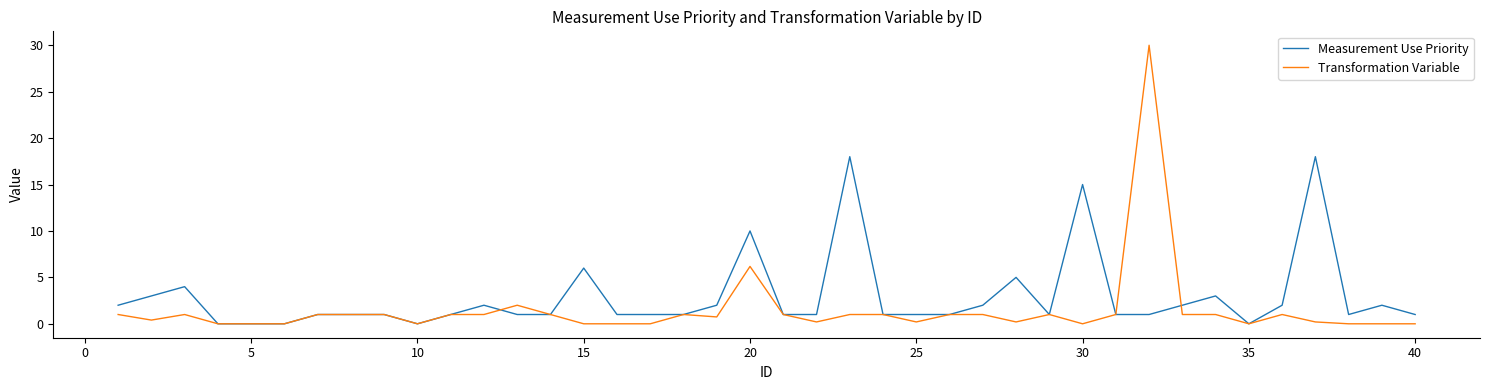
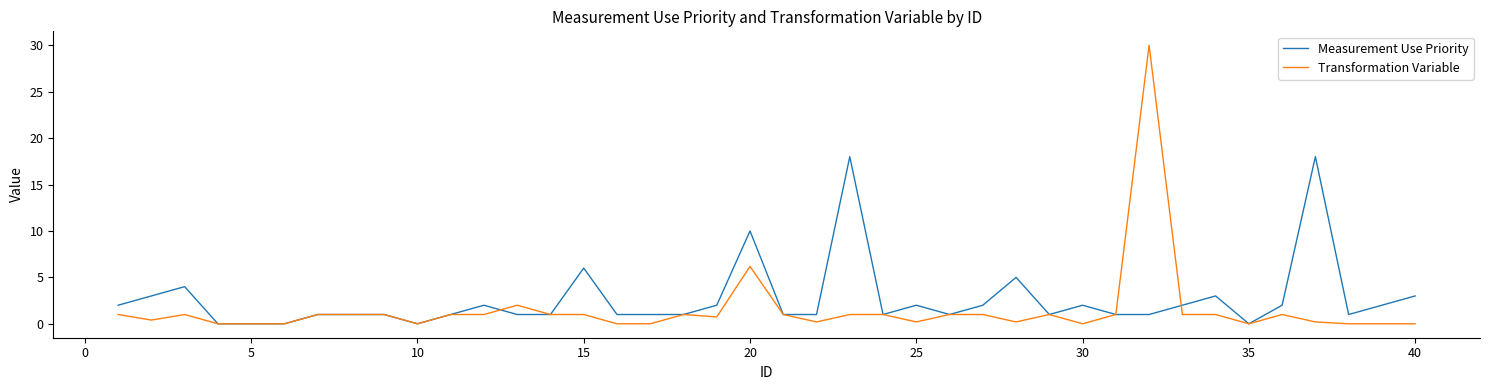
Transformation Variable, 15: 0 -> 1
Measurement Use Priority, 25: 1 -> 2
Measurement Use Priority, 30: 15 -> 2
Measurement Use Priority, 40: 1 -> 3
